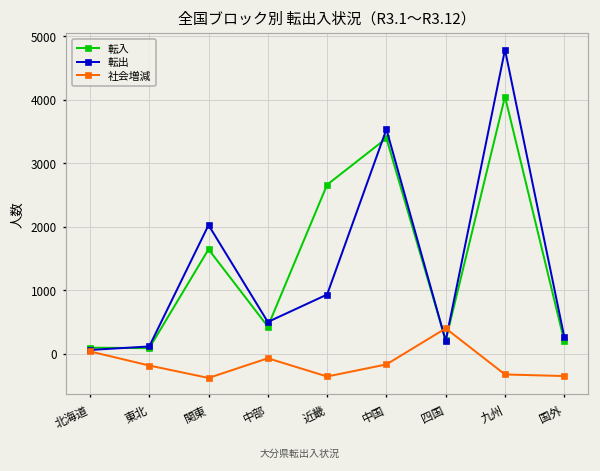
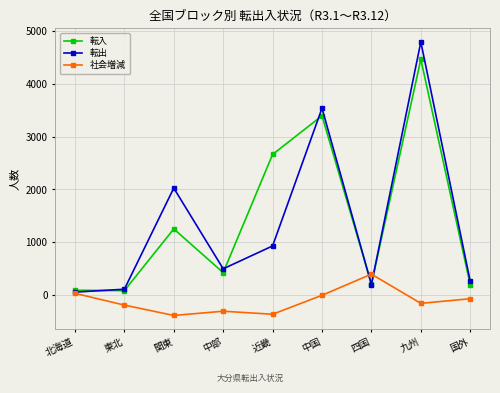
転入, 関東: 1600 -> 1300
社会増減, 中部: -100 -> -300
社会増減, 中国: -200 -> 0
転入, 九州: 4000 -> 4500
社会増減, 九州: -300 -> -200
社会増減, 国外: -400 -> -100
